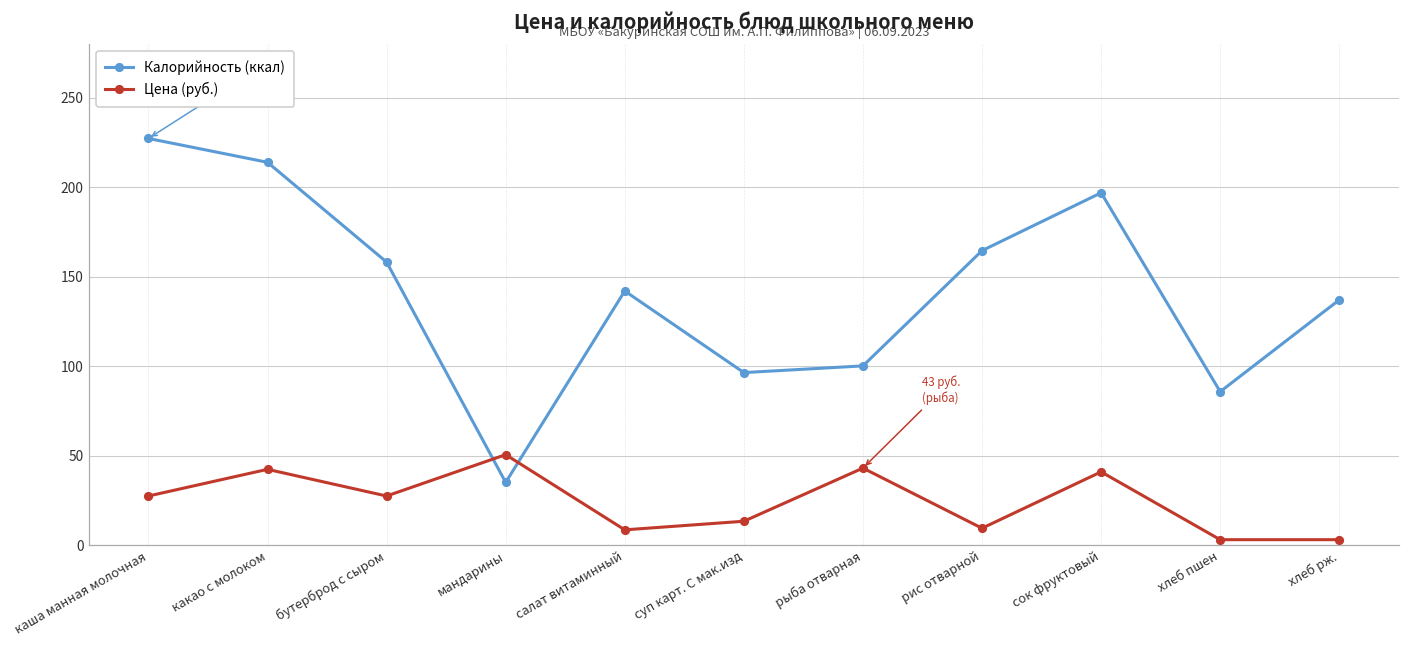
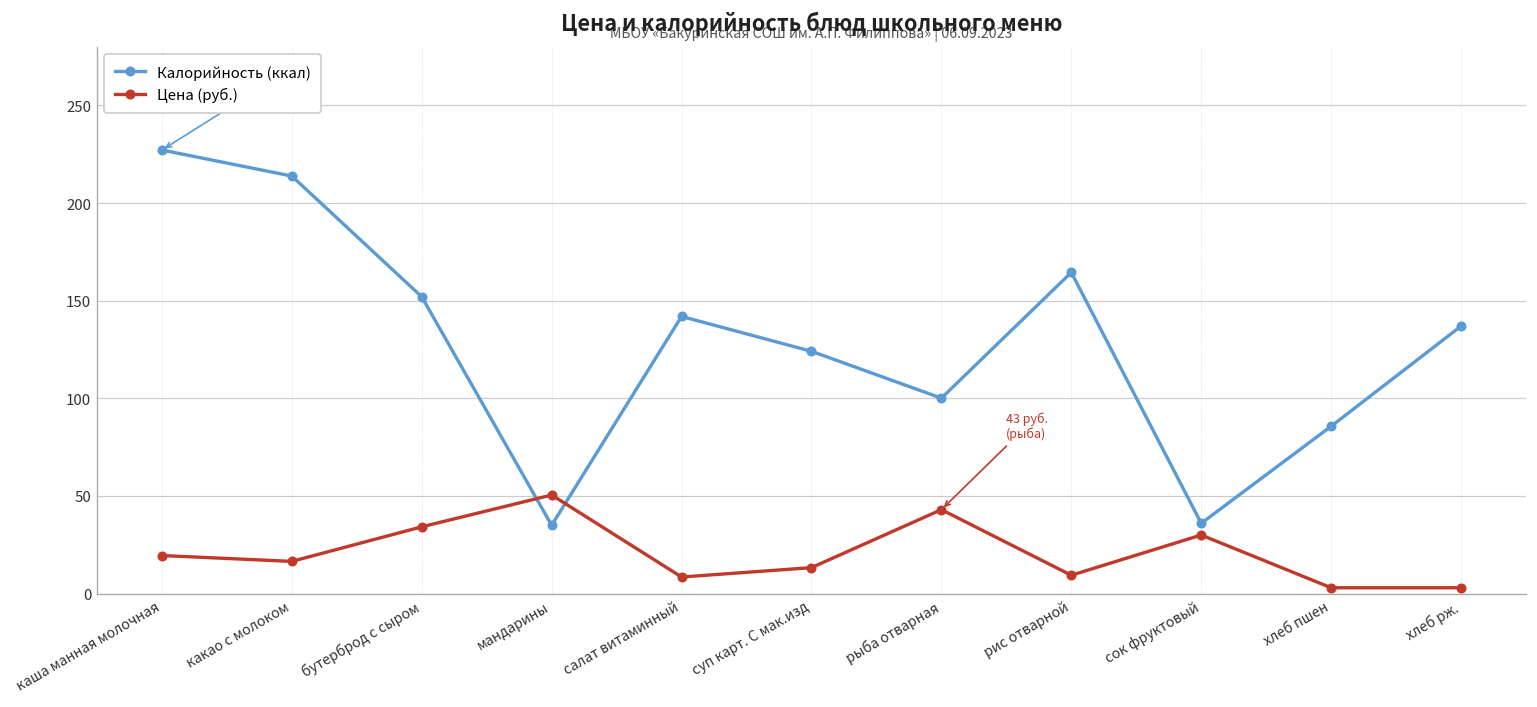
Цена (руб.), каша манная молочная: 27 -> 20
Цена (руб.), какао с молоком: 42 -> 17
Калорийность (ккал), бутерброд с сыром: 158 -> 152
Цена (руб.), бутерброд с сыром: 27 -> 34
Калорийность (ккал), суп карт. С мак.изд: 96 -> 124
Калорийность (ккал), сок фруктовый: 197 -> 36
Цена (руб.), сок фруктовый: 41 -> 30
